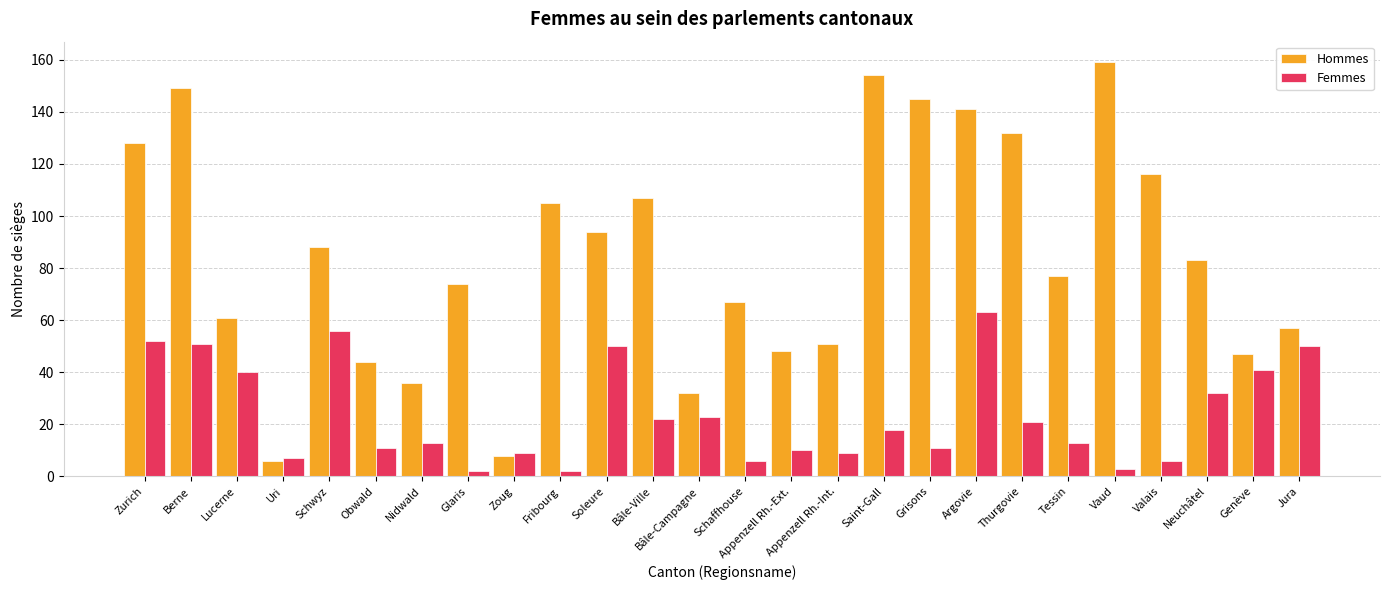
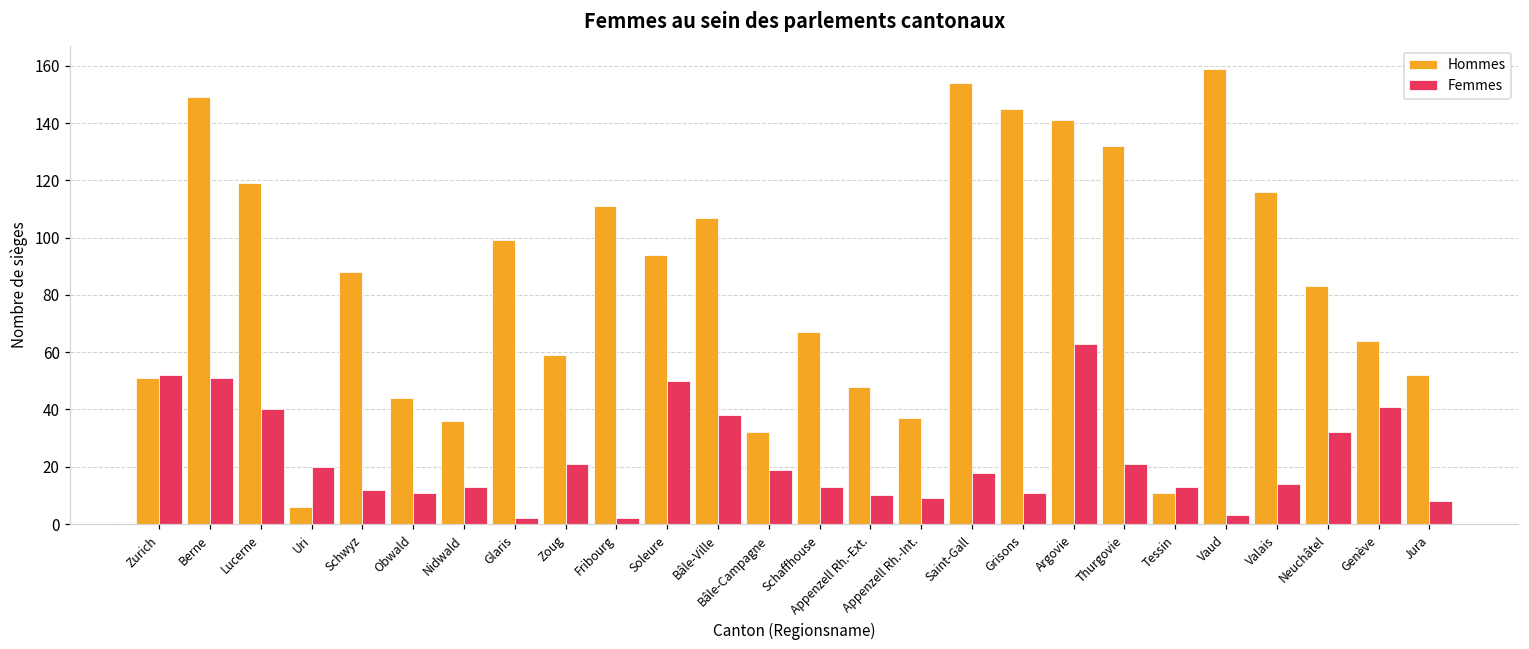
Hommes, Zurich: 128 -> 51
Hommes, Lucerne: 61 -> 119
Femmes, Uri: 7 -> 20
Femmes, Schwyz: 56 -> 12
Hommes, Glaris: 74 -> 99
Hommes, Zoug: 8 -> 59
Femmes, Zoug: 9 -> 21
Hommes, Fribourg: 105 -> 111
Femmes, Bâle-Ville: 22 -> 38
Femmes, Bâle-Campagne: 23 -> 19
Femmes, Schaffhouse: 6 -> 13
Hommes, Appenzell Rh.-Int.: 51 -> 37
Hommes, Tessin: 77 -> 11
Femmes, Valais: 6 -> 14
Hommes, Genève: 47 -> 64
Hommes, Jura: 57 -> 52
Femmes, Jura: 50 -> 8
